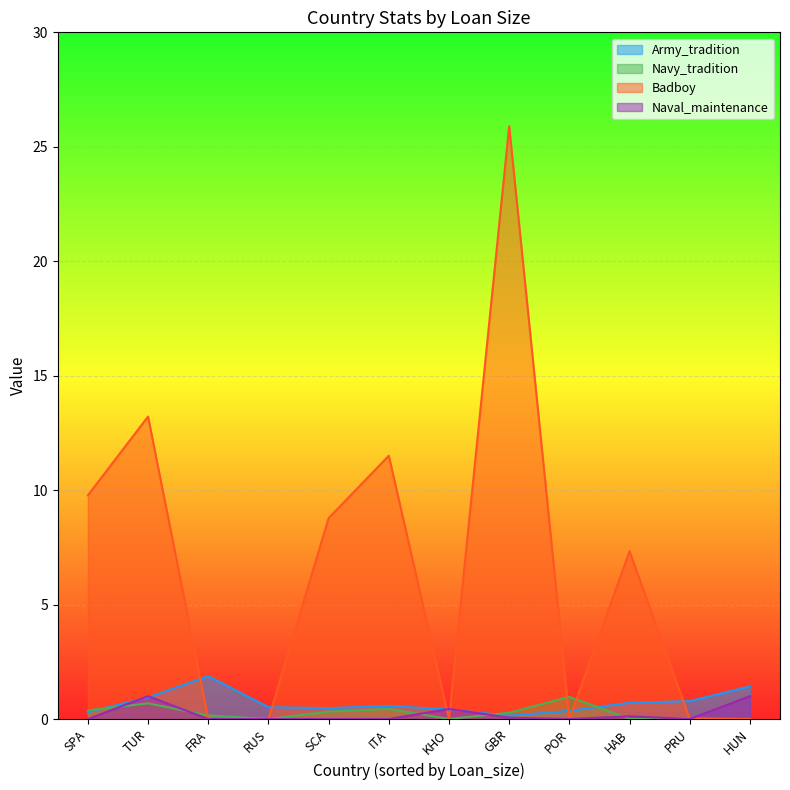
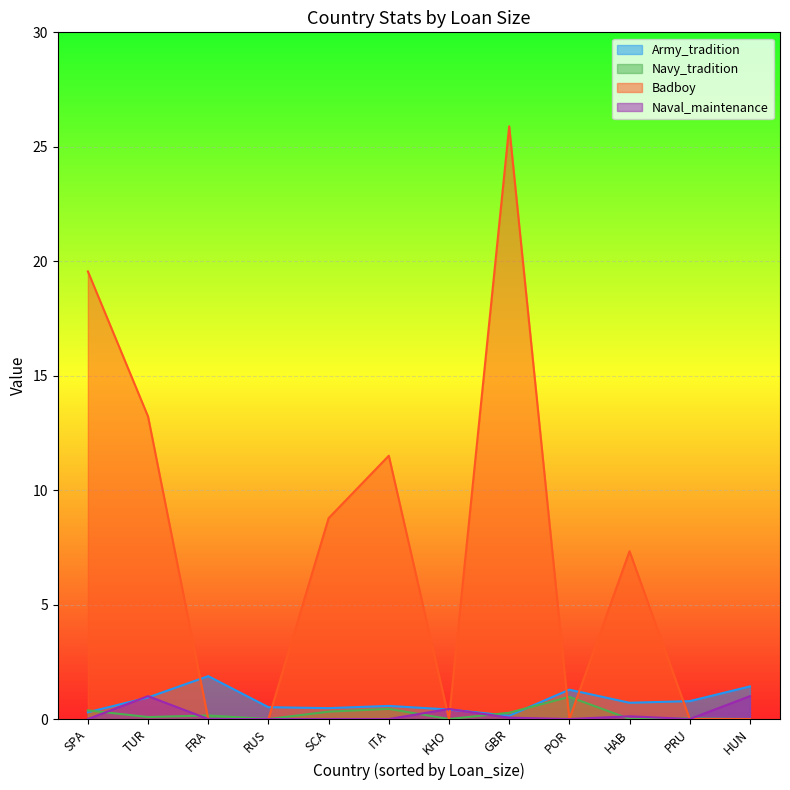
Badboy, SPA: 9.8 -> 19.6
Navy_tradition, TUR: 0.7 -> 0.1
Army_tradition, POR: 0.4 -> 1.3
